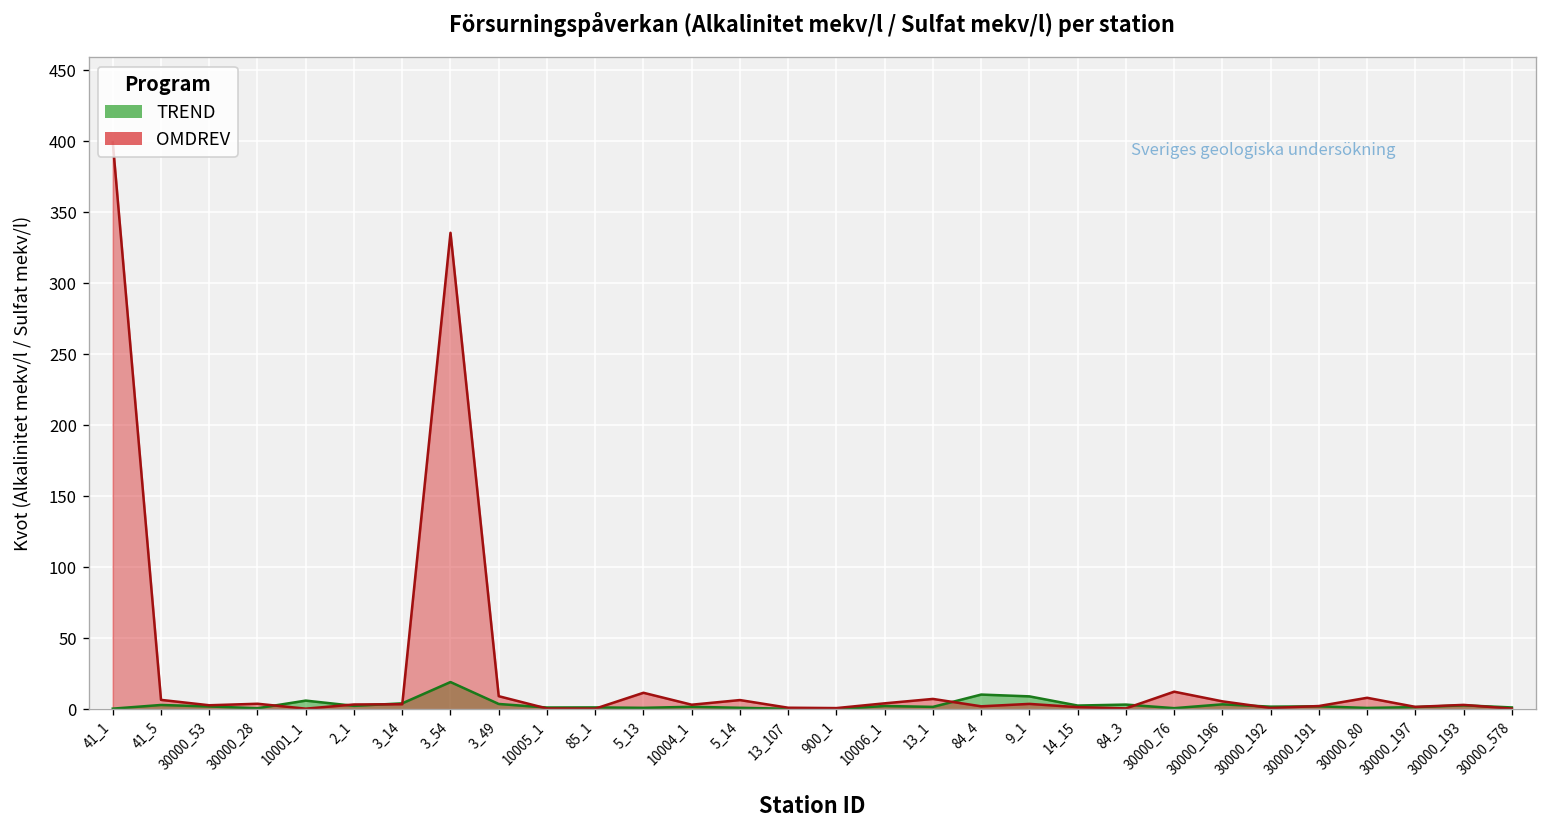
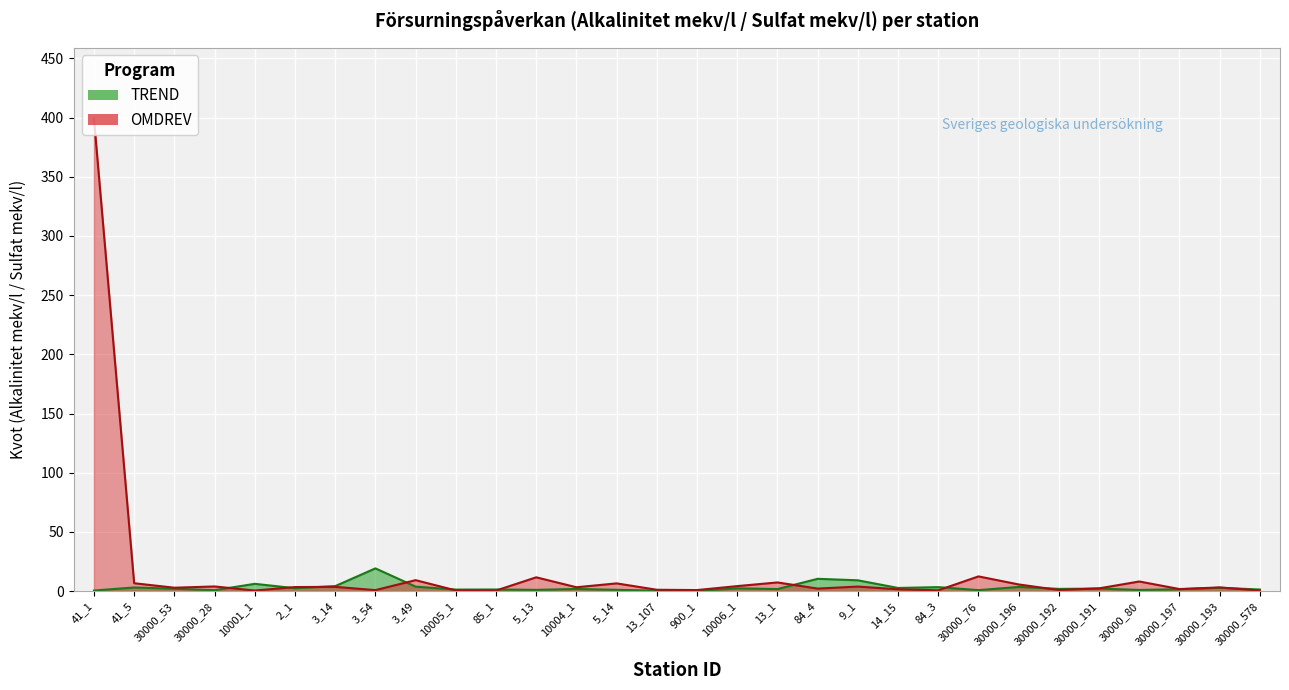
OMDREV, 3_54: 335 -> 1
